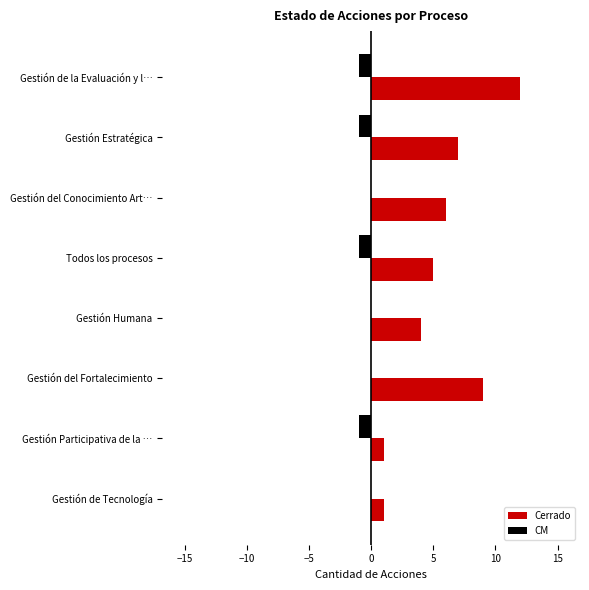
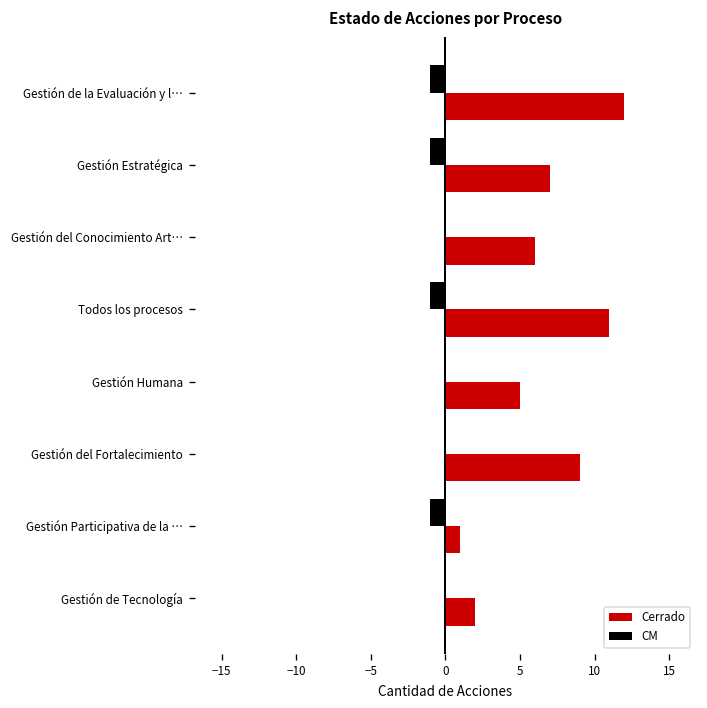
Cerrado, Todos los procesos: 5 -> 11
Cerrado, Gestión Humana: 4 -> 5
Cerrado, Gestión de Tecnología: 1 -> 2
